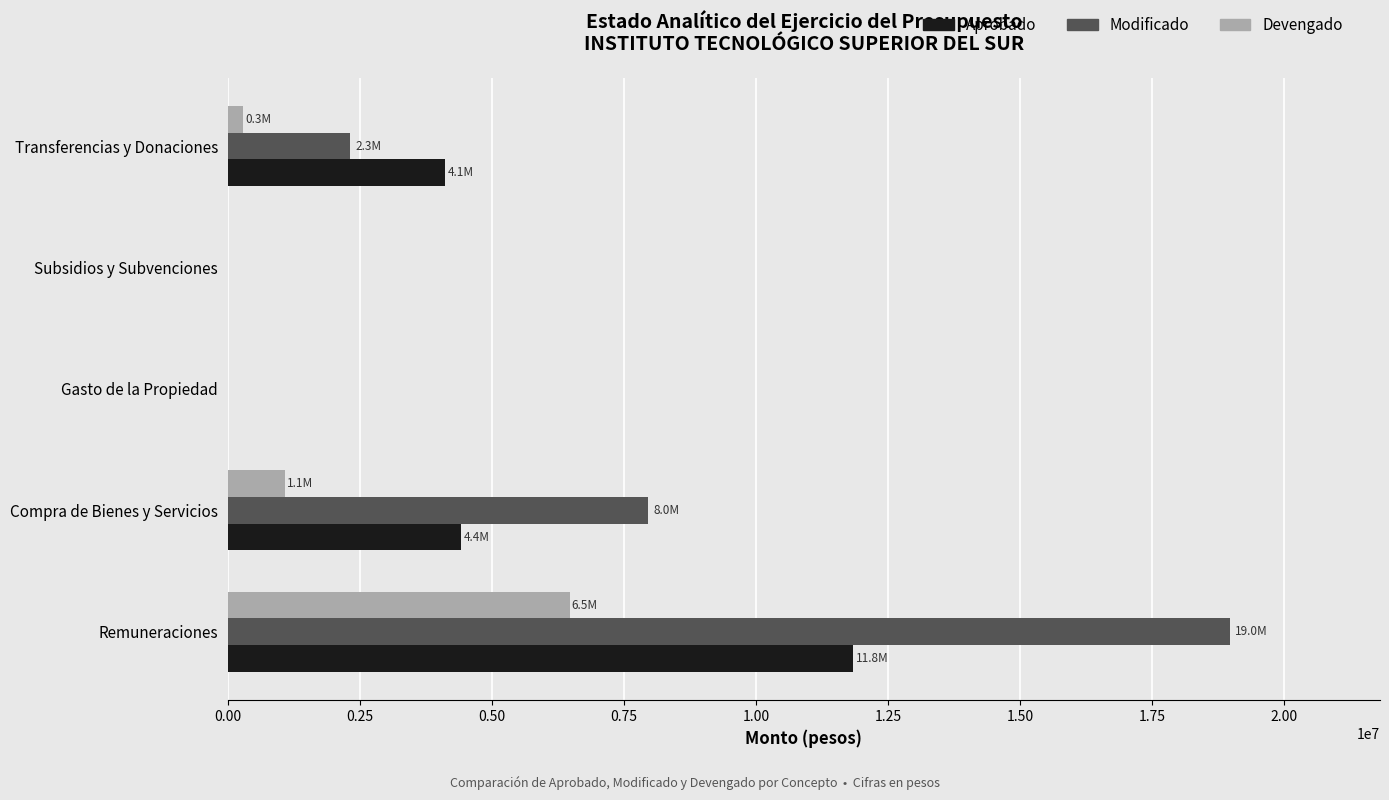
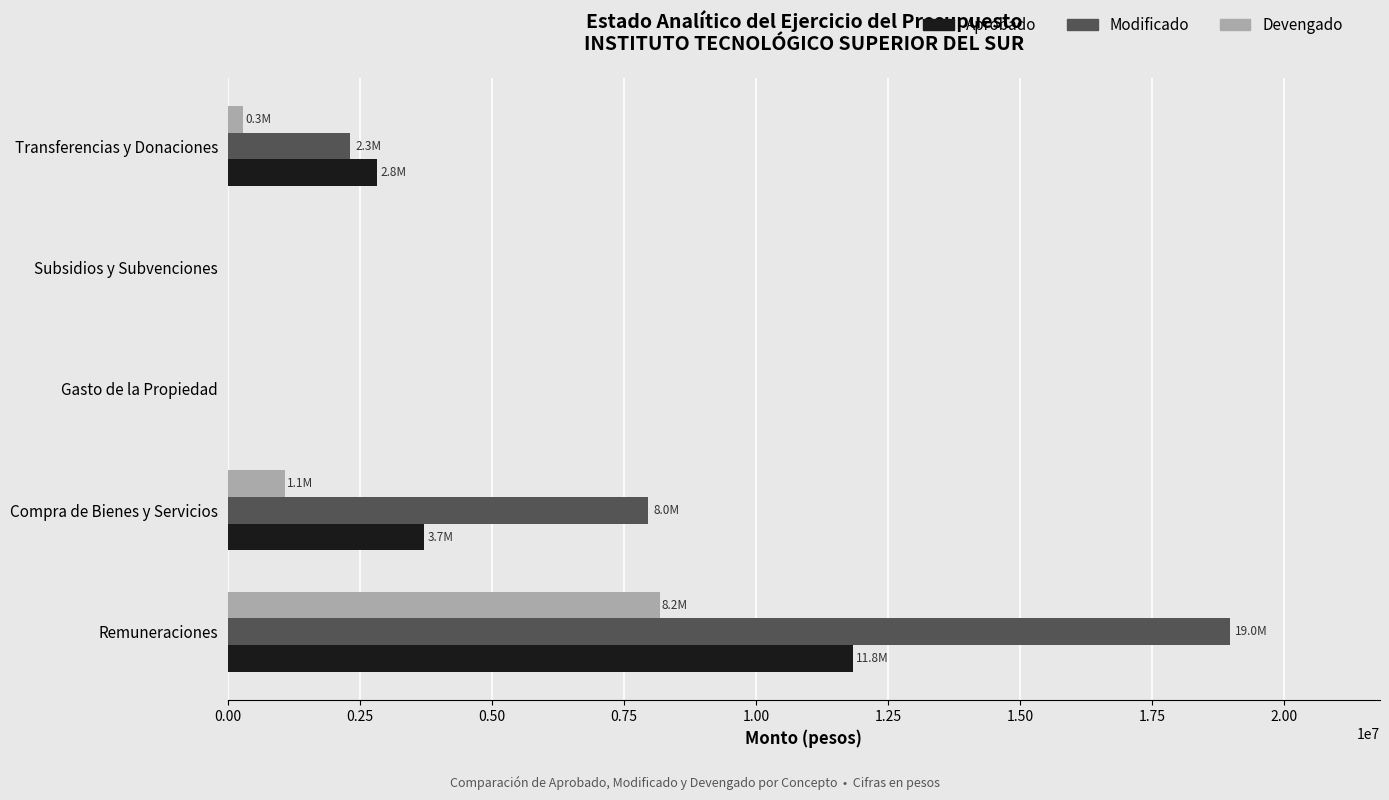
Aprobado, Transferencias y Donaciones: 4.1M -> 2.8M
Aprobado, Compra de Bienes y Servicios: 4.4M -> 3.7M
Devengado, Remuneraciones: 6.5M -> 8.2M
